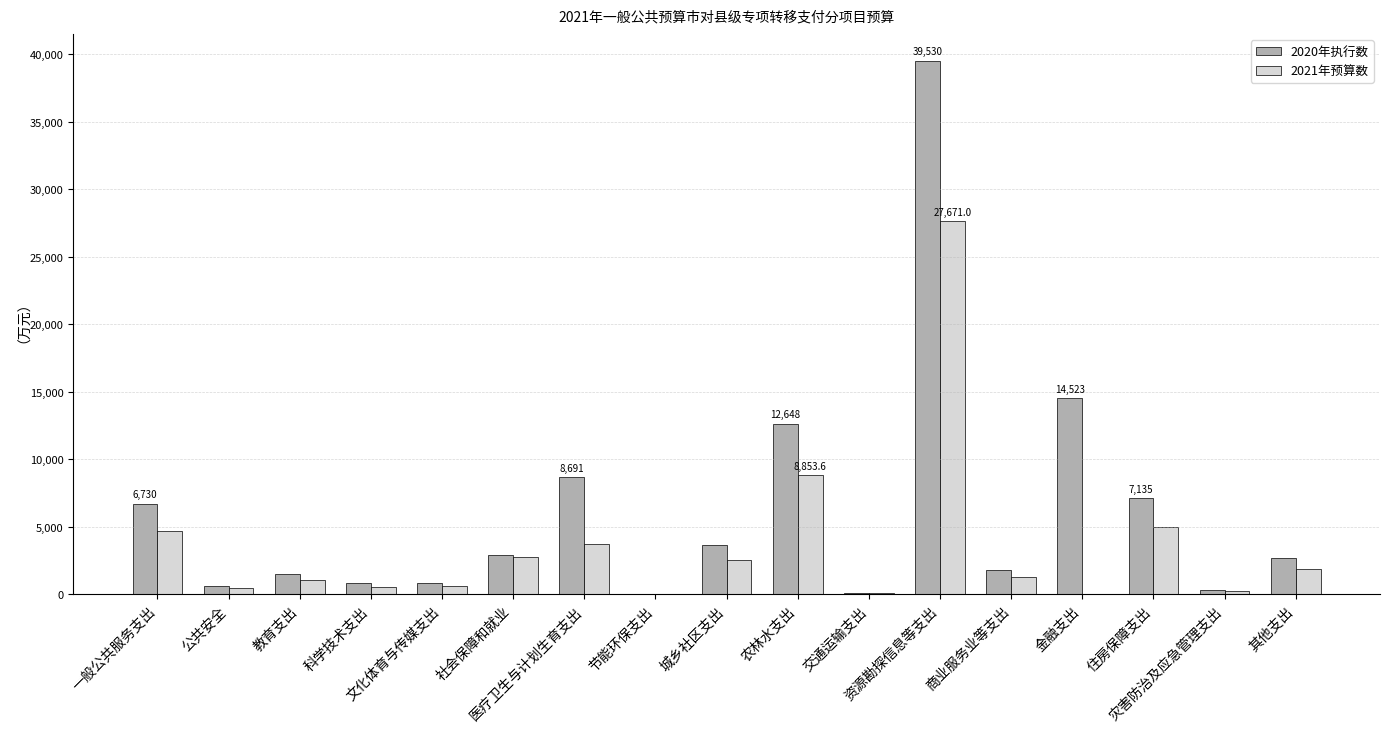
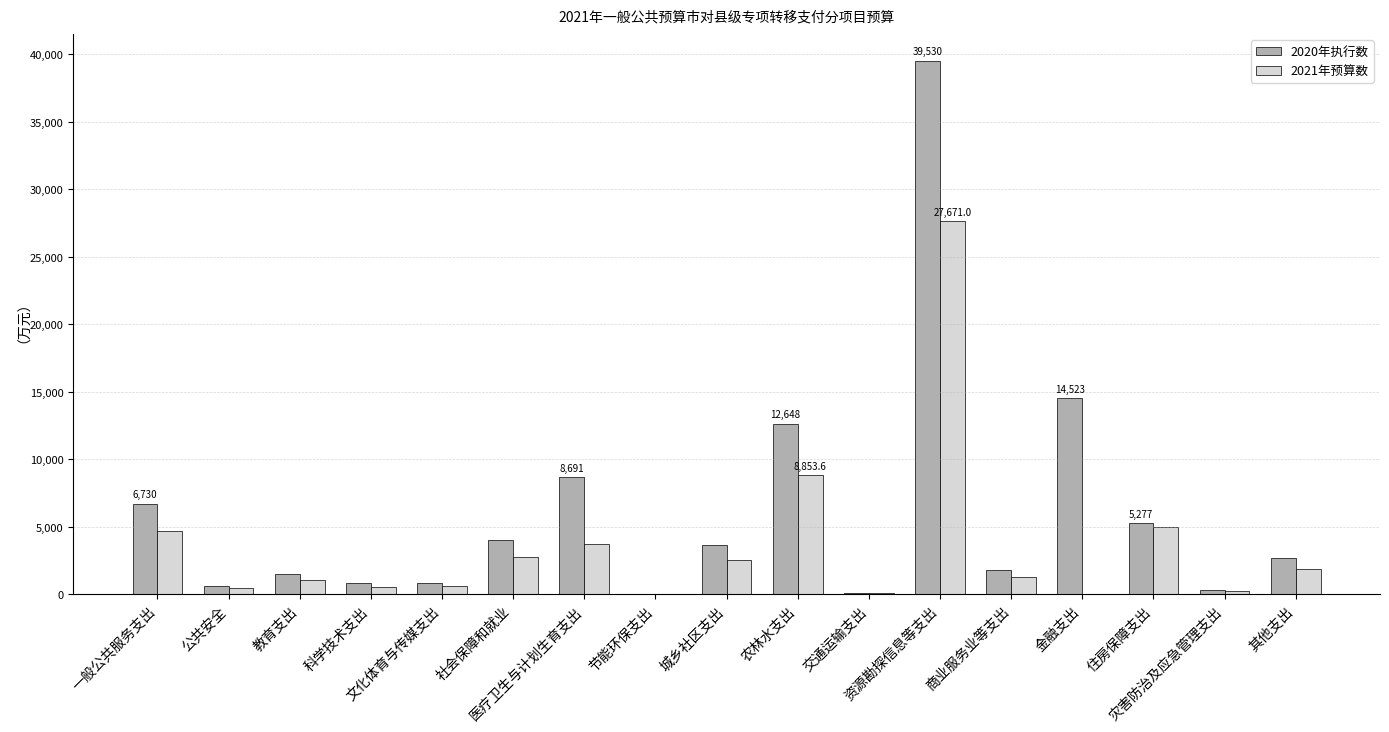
2020年执行数, 社会保障和就业: 2,900 -> 4,000
2020年执行数, 住房保障支出: 7,135 -> 5,277
